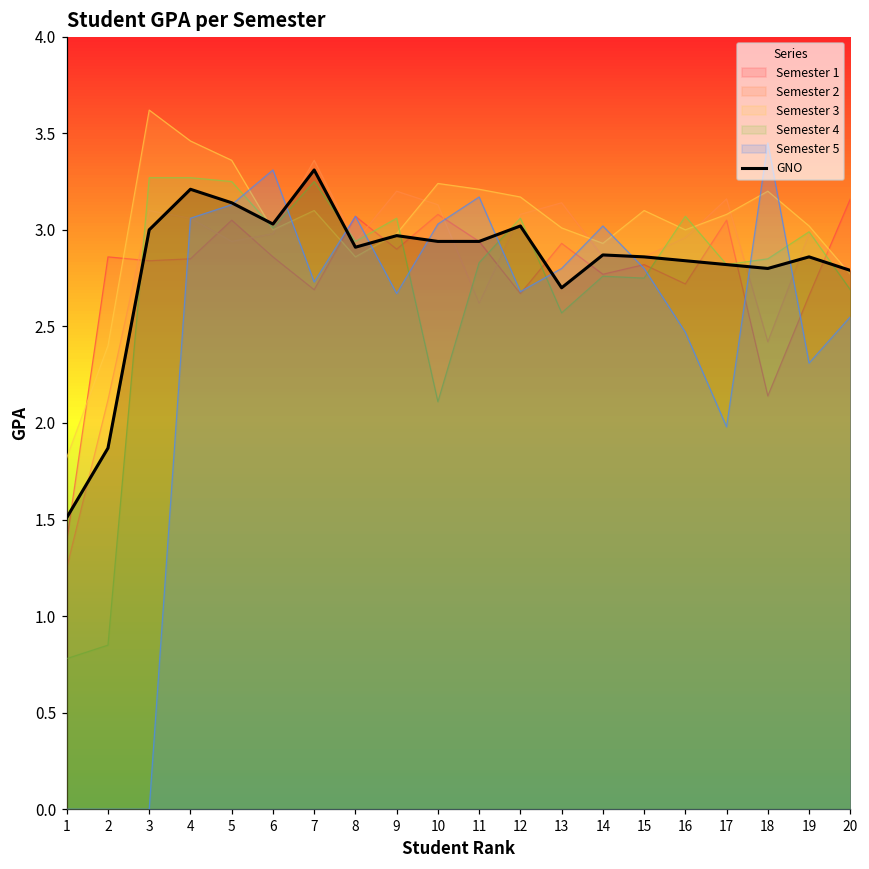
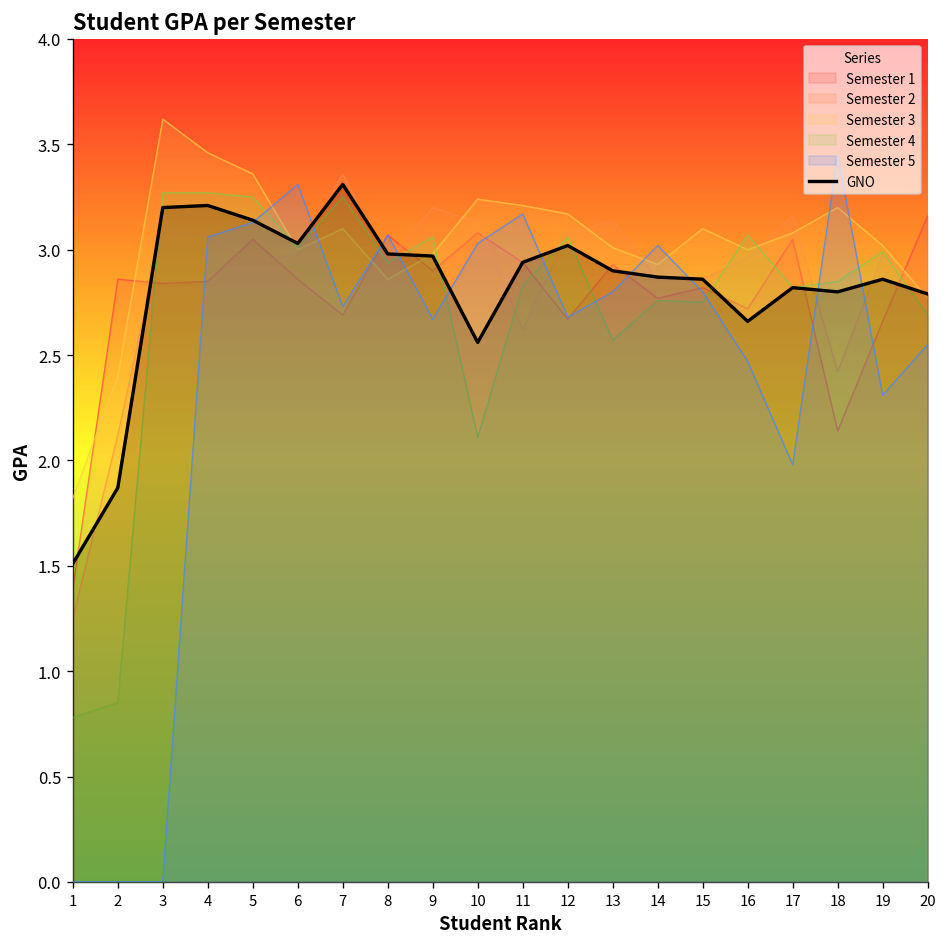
GNO, 3: 3.0 -> 3.2
GNO, 8: 2.91 -> 2.98
GNO, 10: 2.94 -> 2.56
GNO, 13: 2.7 -> 2.9
GNO, 16: 2.84 -> 2.66
